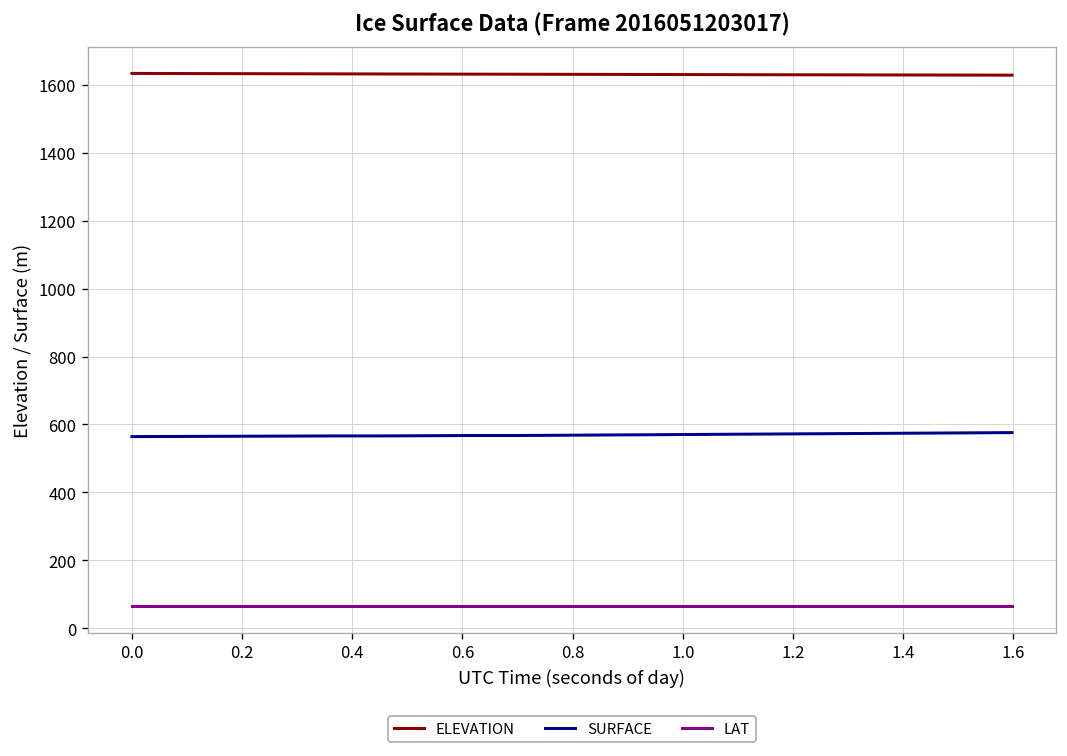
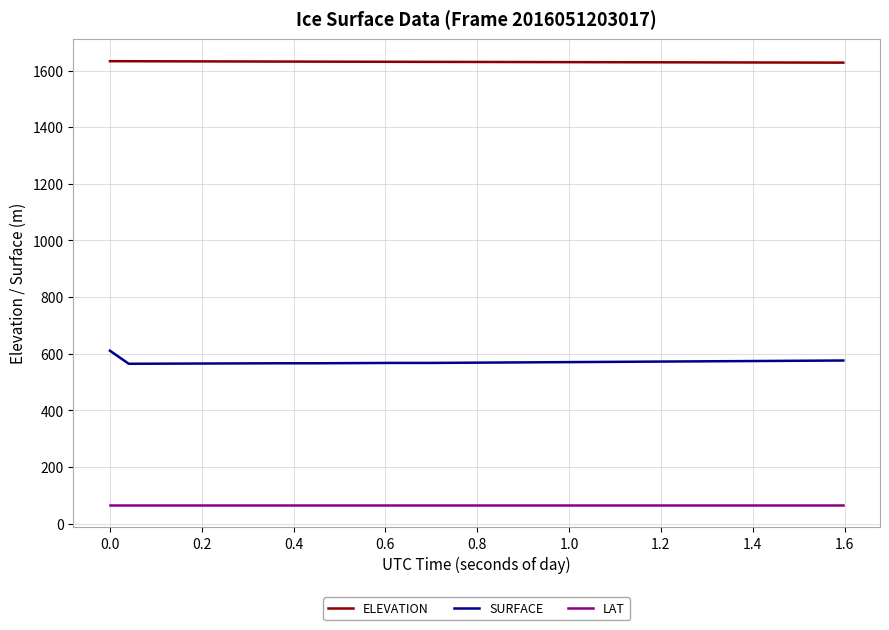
SURFACE, 0.0: 560 -> 610
